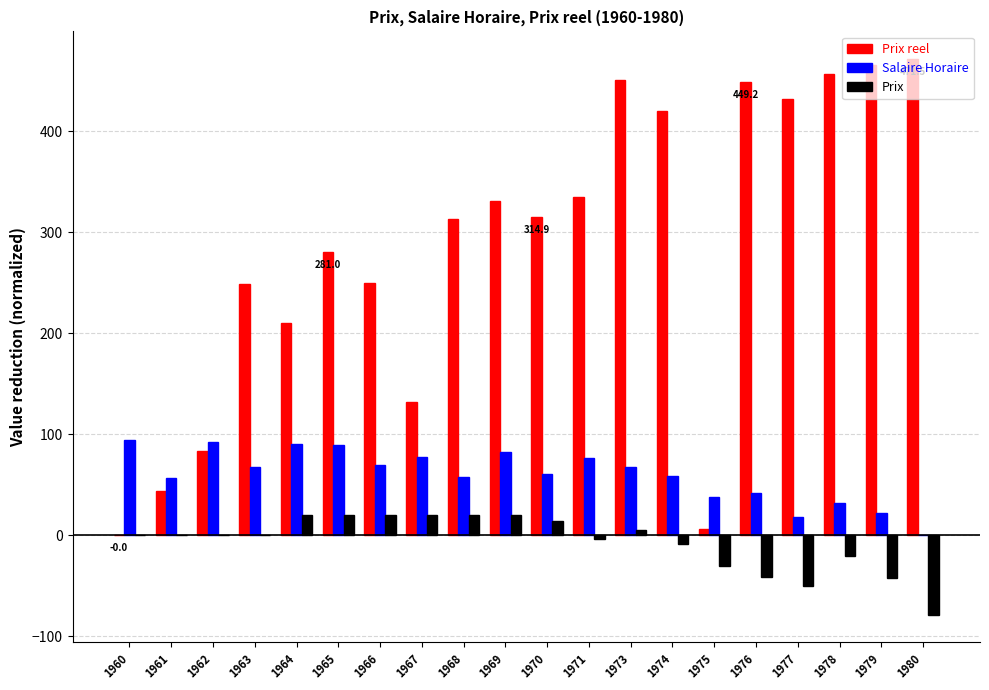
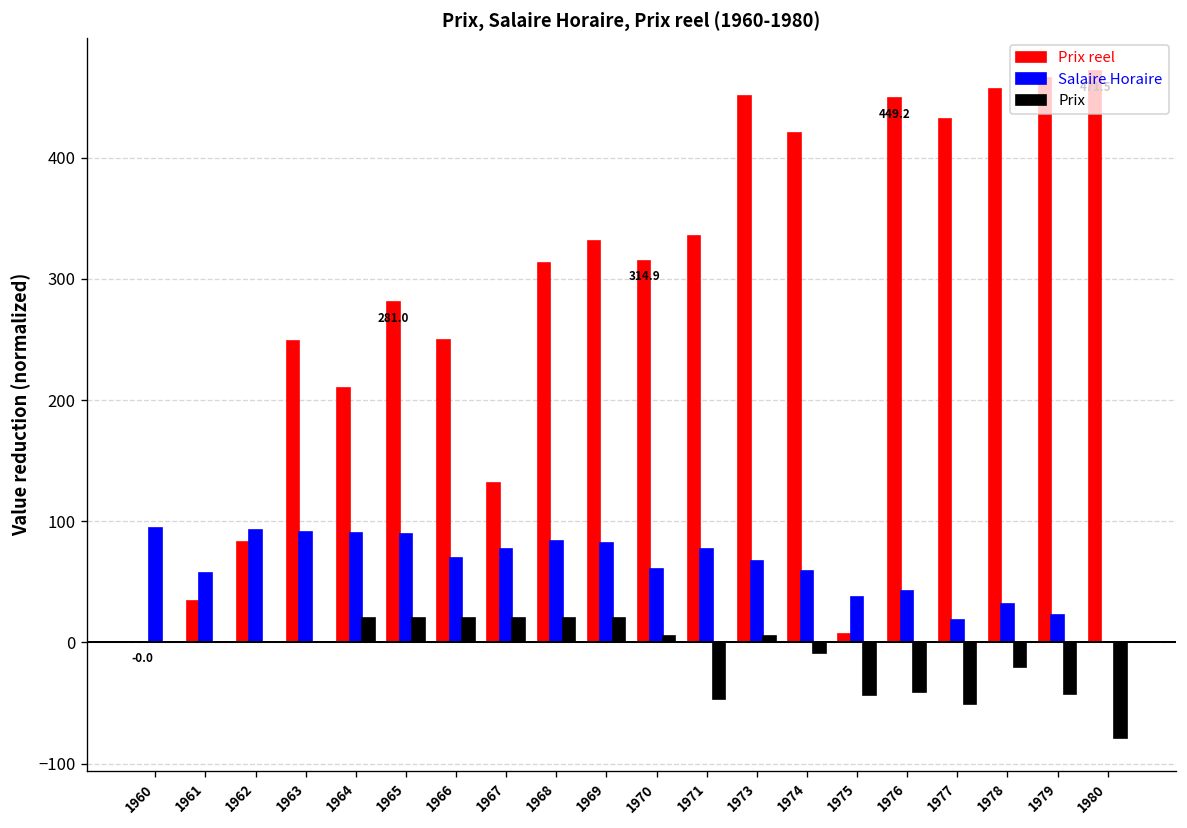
Prix reel, 1961: 43 -> 34
Salaire Horaire, 1963: 68 -> 91
Salaire Horaire, 1968: 57 -> 84
Prix, 1970: 14 -> 5
Prix, 1971: -4 -> -47
Prix, 1975: -31 -> -43
